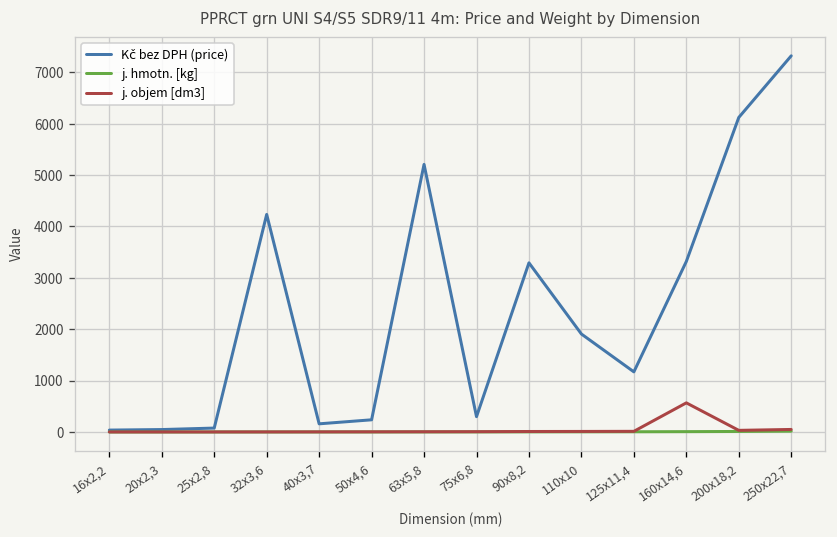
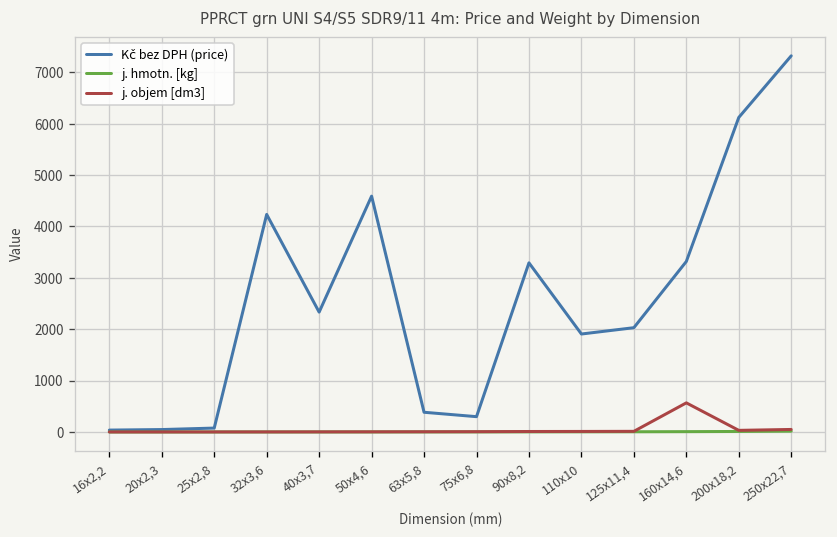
Kč bez DPH (price), 40x3,7: 200 -> 2300
Kč bez DPH (price), 50x4,6: 200 -> 4600
Kč bez DPH (price), 63x5,8: 5200 -> 400
Kč bez DPH (price), 125x11,4: 1200 -> 2000
